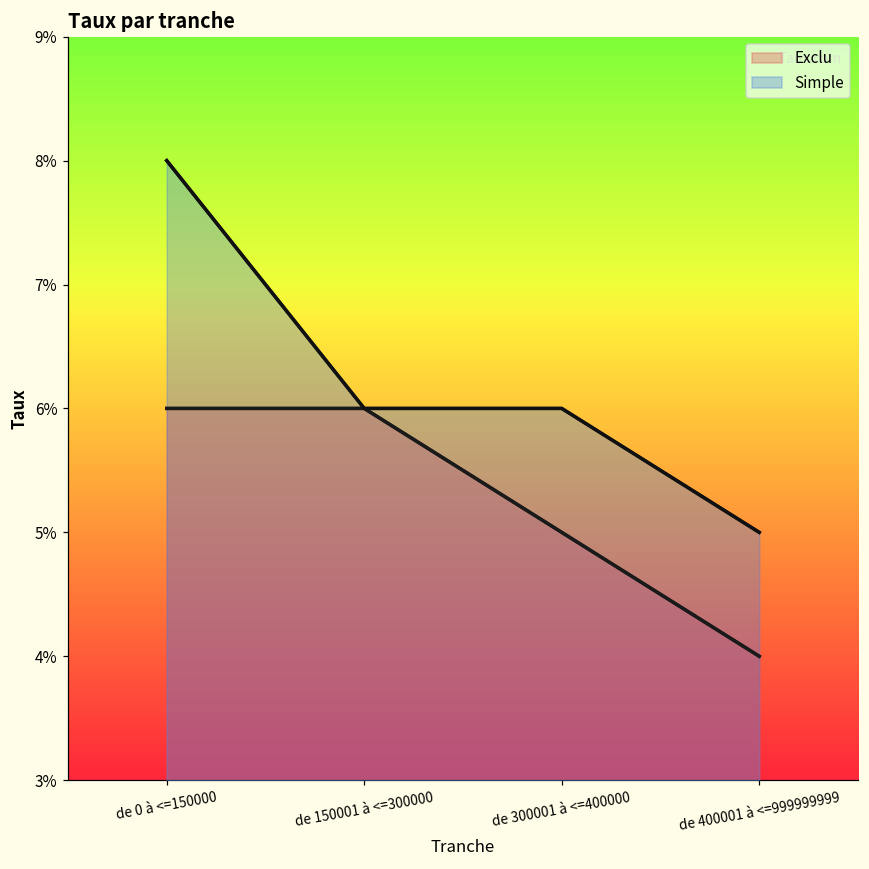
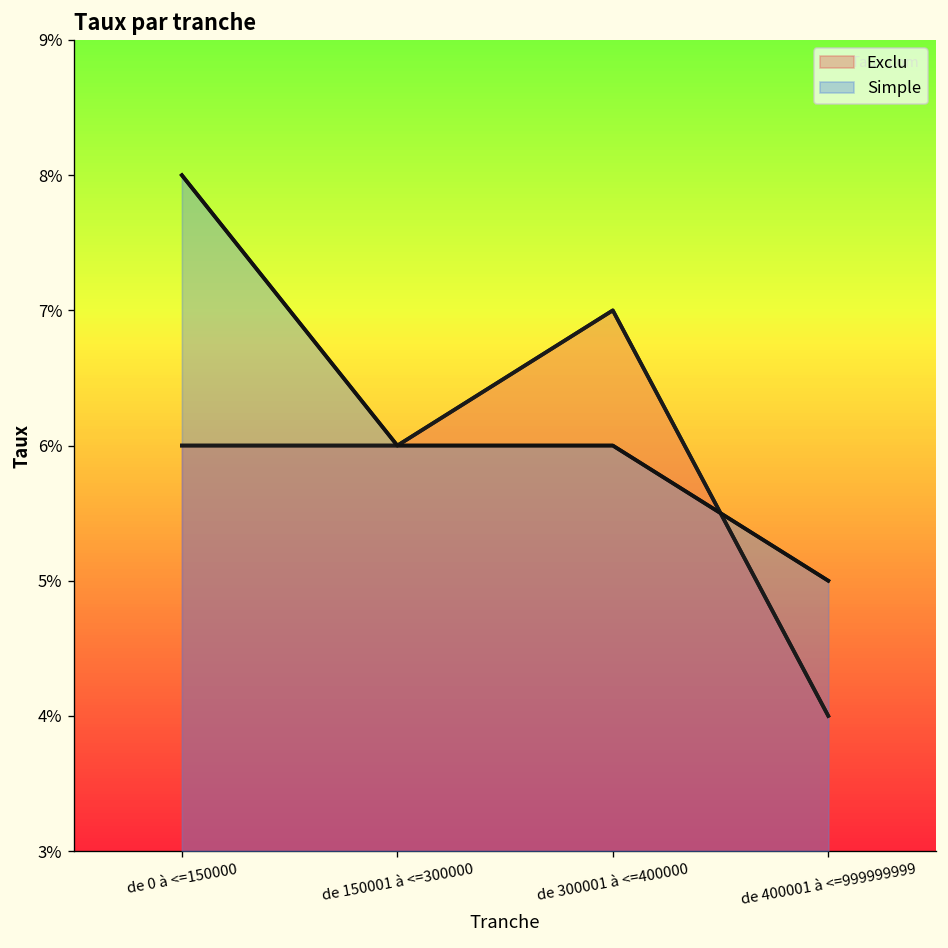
Exclu, de 300001 à <=400000: 5.00% -> 7.00%
